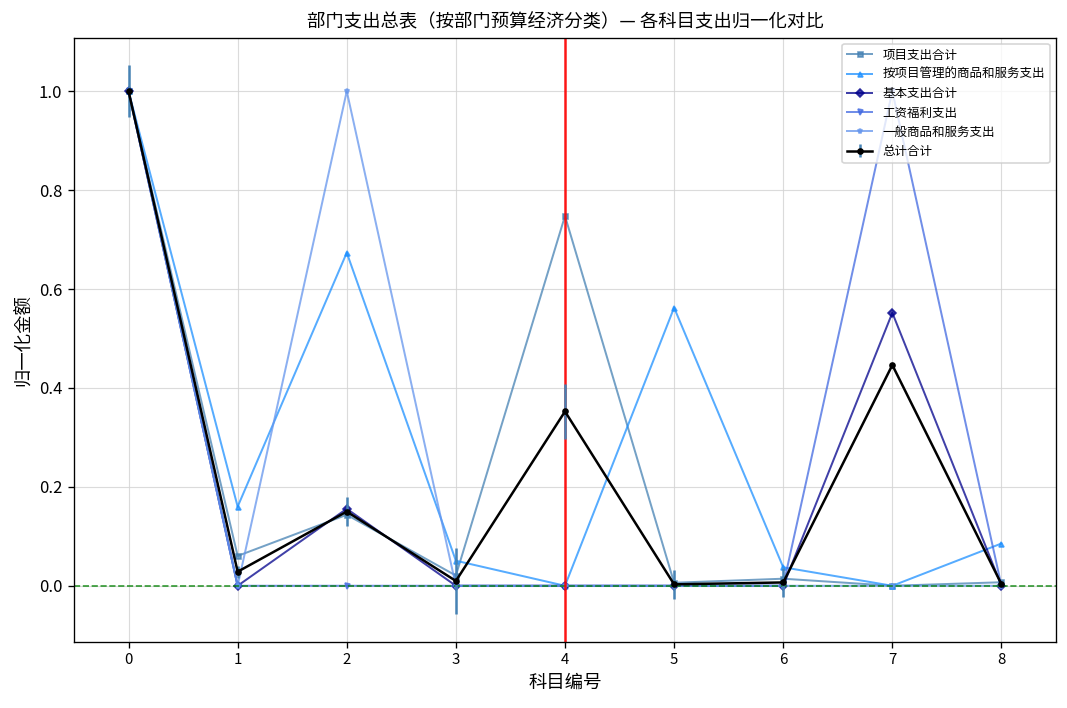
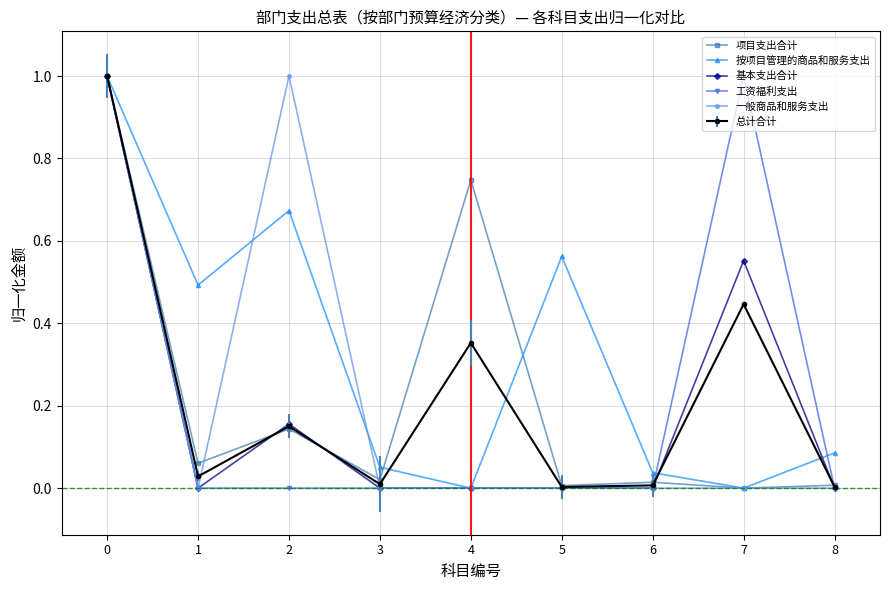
按项目管理的商品和服务支出, 1: 0.16 -> 0.49
